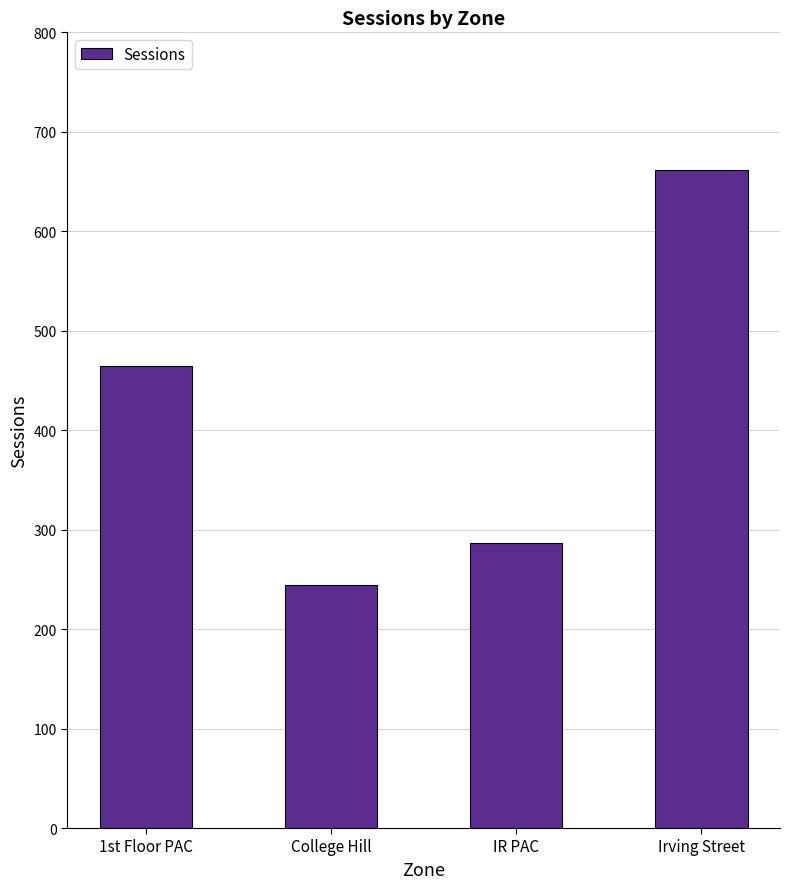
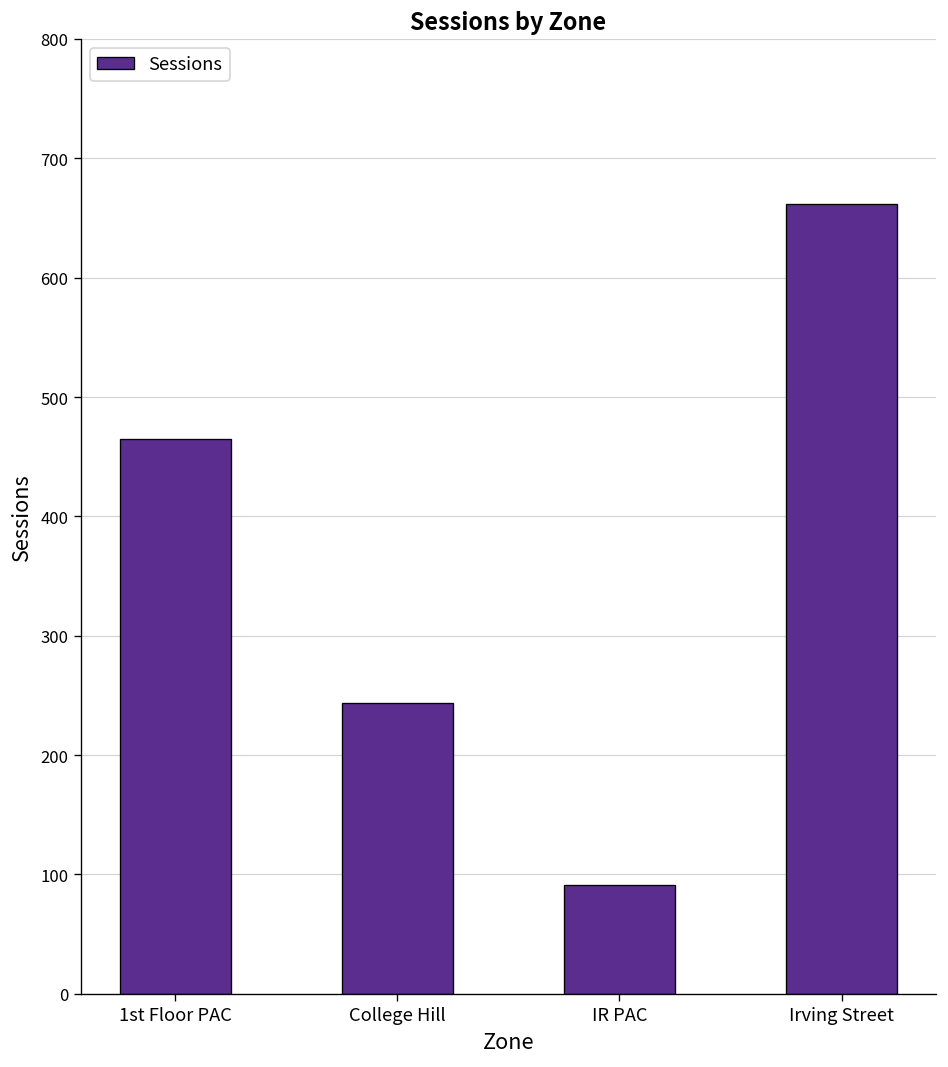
IR PAC: 290 -> 90
